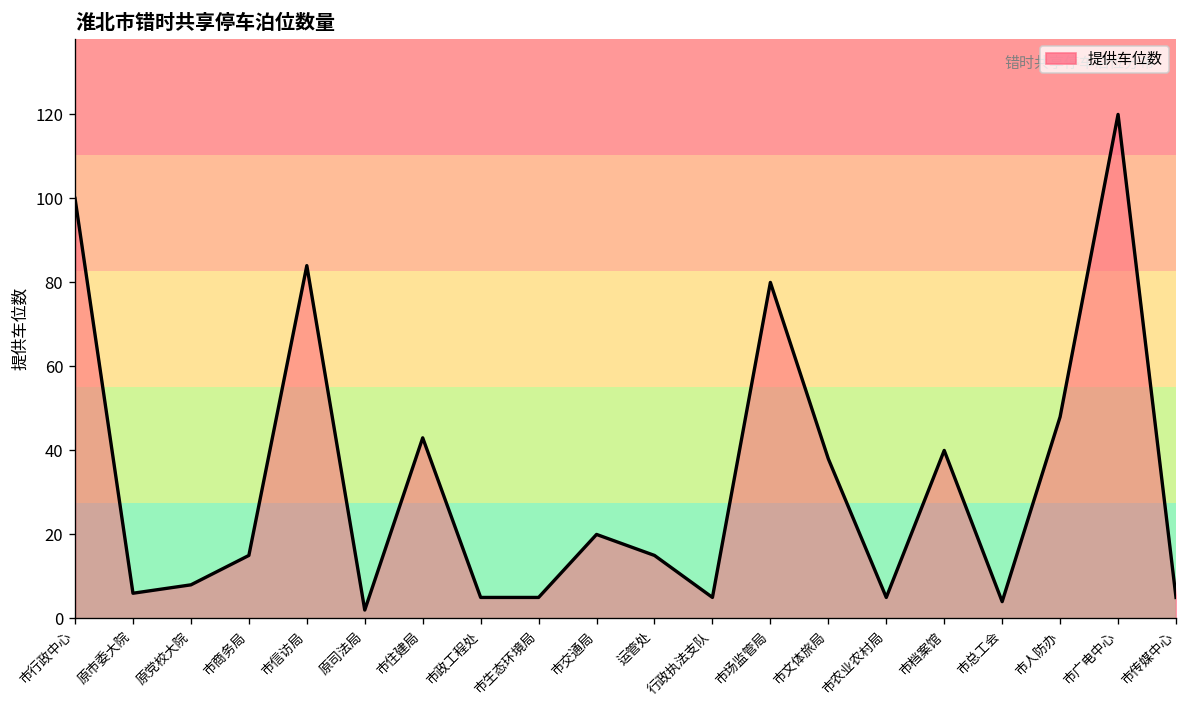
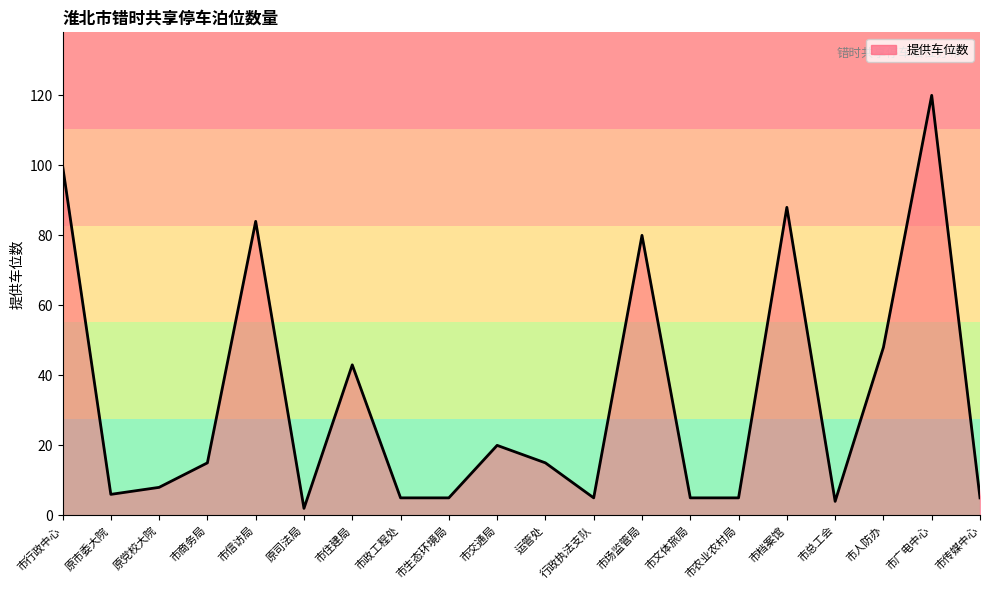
市文体旅局: 38 -> 5
市档案馆: 40 -> 88
